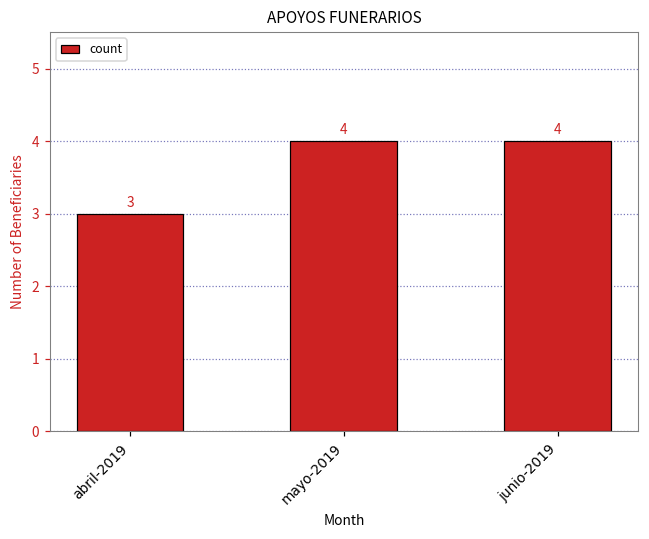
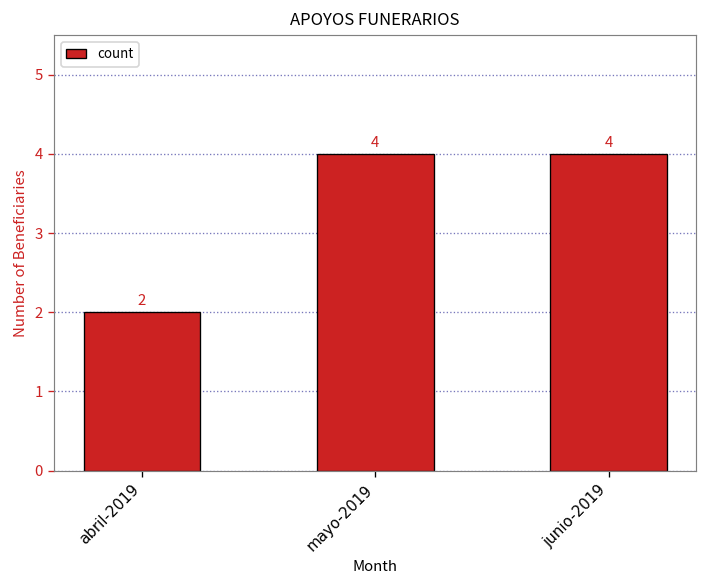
abril-2019: 3 -> 2
